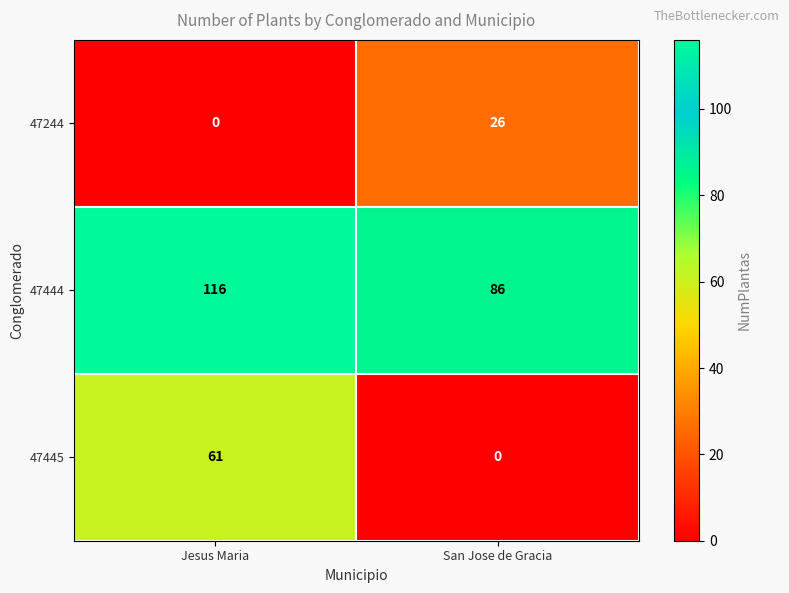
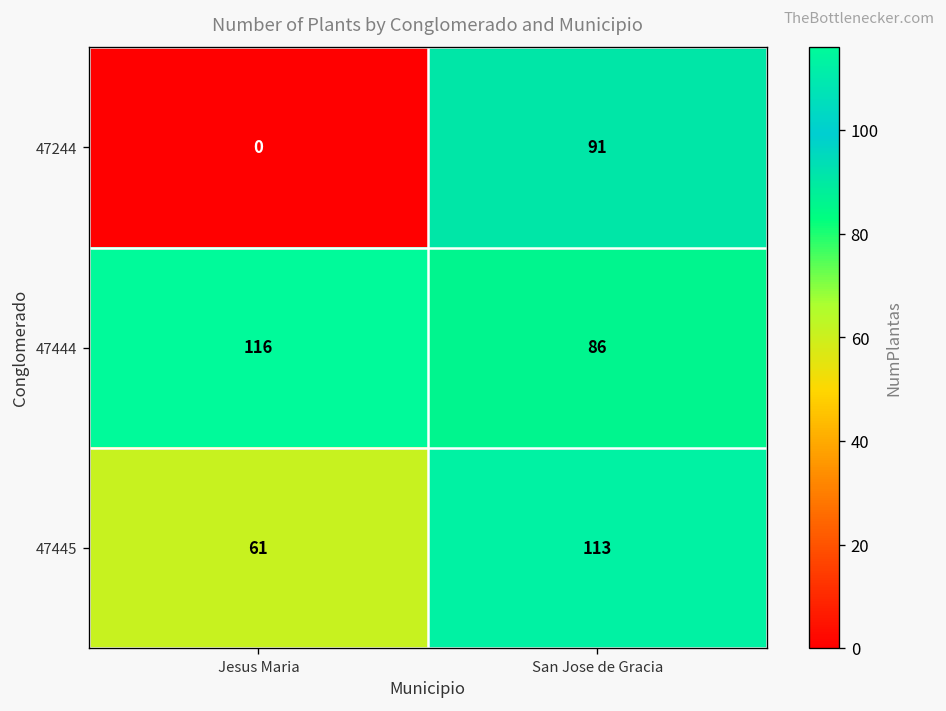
47244, San Jose de Gracia: 26 -> 91
47445, San Jose de Gracia: 0 -> 113
